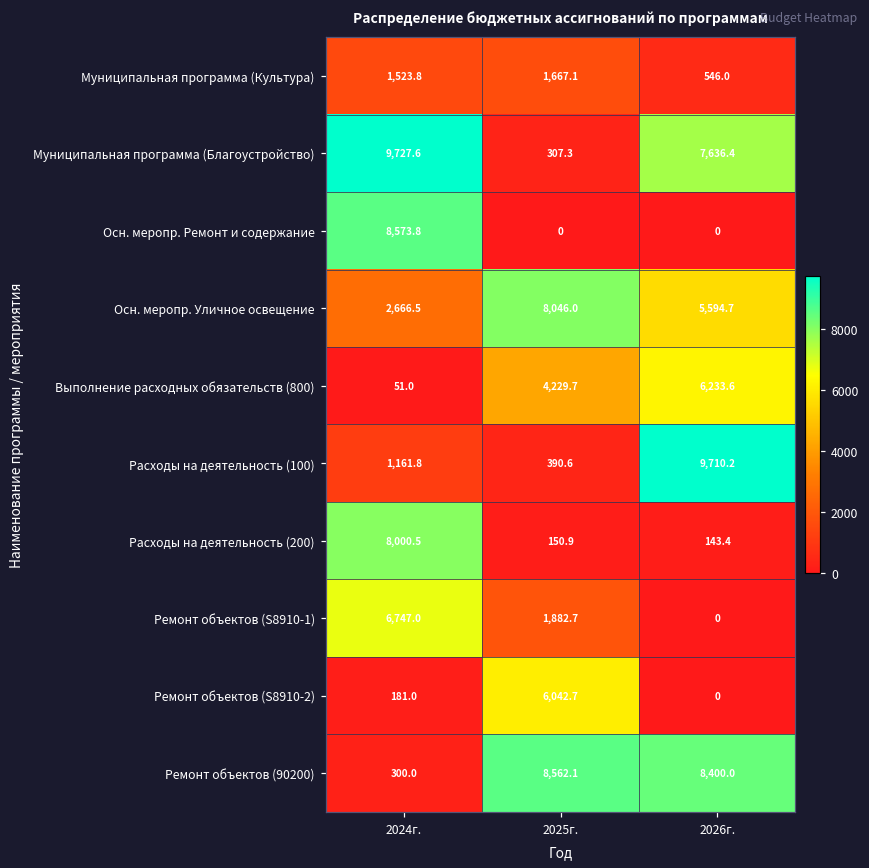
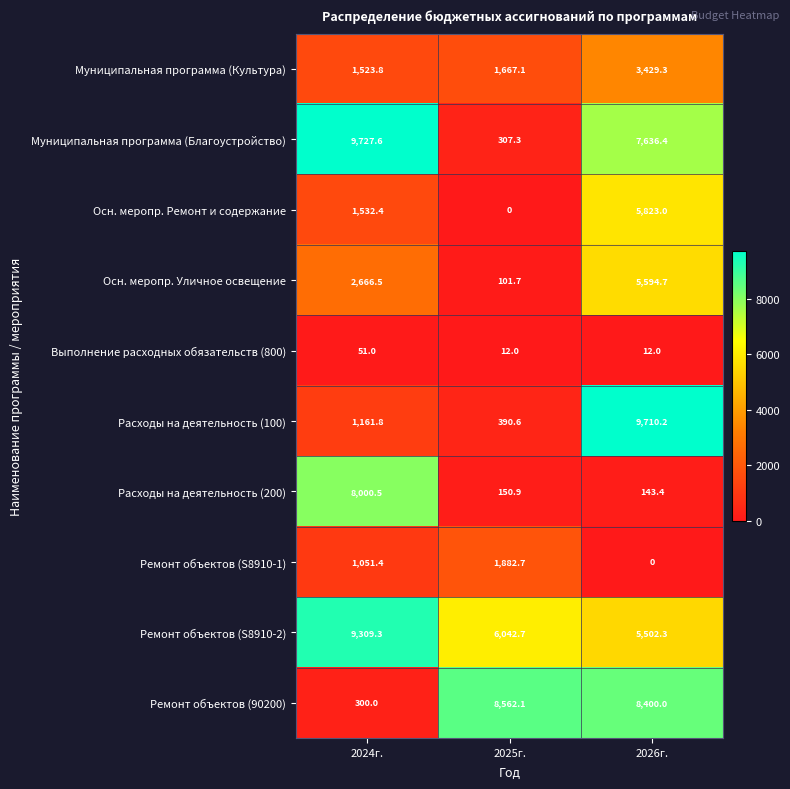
Муниципальная программа (Культура), 2026г.: 546.0 -> 3,429.3
Осн. меропр. Ремонт и содержание, 2024г.: 8,573.8 -> 1,532.4
Осн. меропр. Ремонт и содержание, 2026г.: 0 -> 5,823.0
Осн. меропр. Уличное освещение, 2025г.: 8,046.0 -> 101.7
Выполнение расходных обязательств (800), 2025г.: 4,229.7 -> 12.0
Выполнение расходных обязательств (800), 2026г.: 6,233.6 -> 12.0
Ремонт объектов (S8910-1), 2024г.: 6,747.0 -> 1,051.4
Ремонт объектов (S8910-2), 2024г.: 181.0 -> 9,309.3
Ремонт объектов (S8910-2), 2026г.: 0 -> 5,502.3
